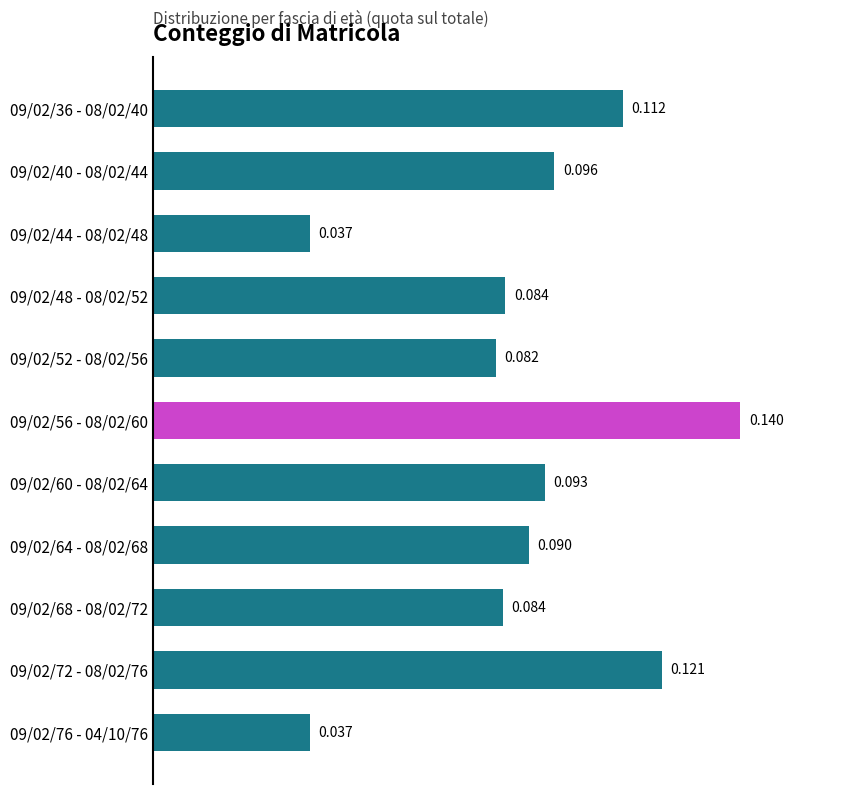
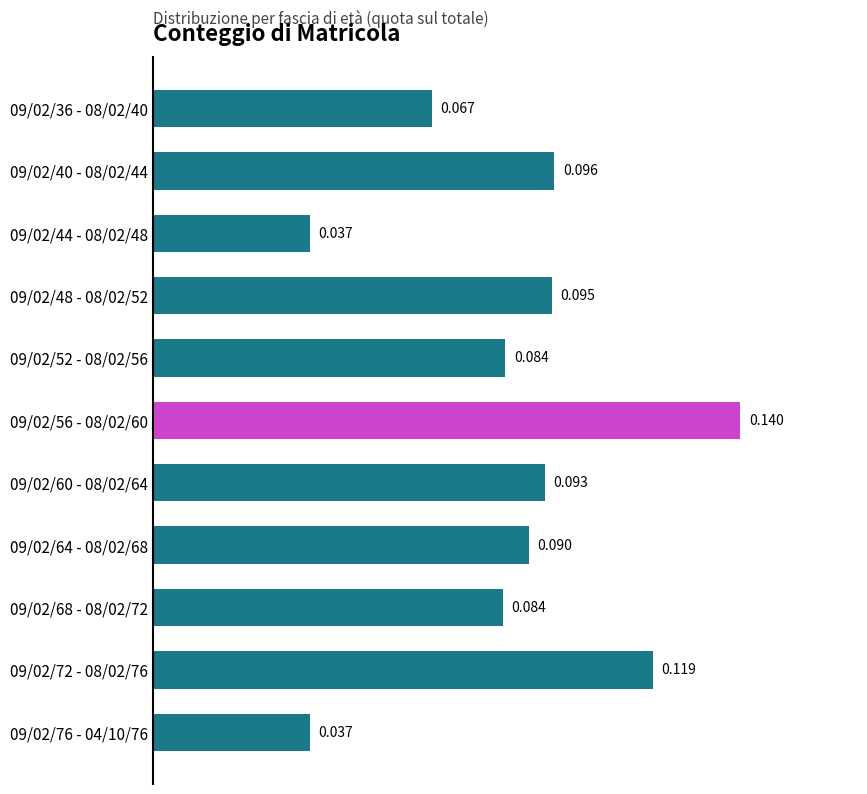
09/02/36 - 08/02/40: 0.112 -> 0.067
09/02/48 - 08/02/52: 0.084 -> 0.095
09/02/52 - 08/02/56: 0.082 -> 0.084
09/02/72 - 08/02/76: 0.121 -> 0.119
